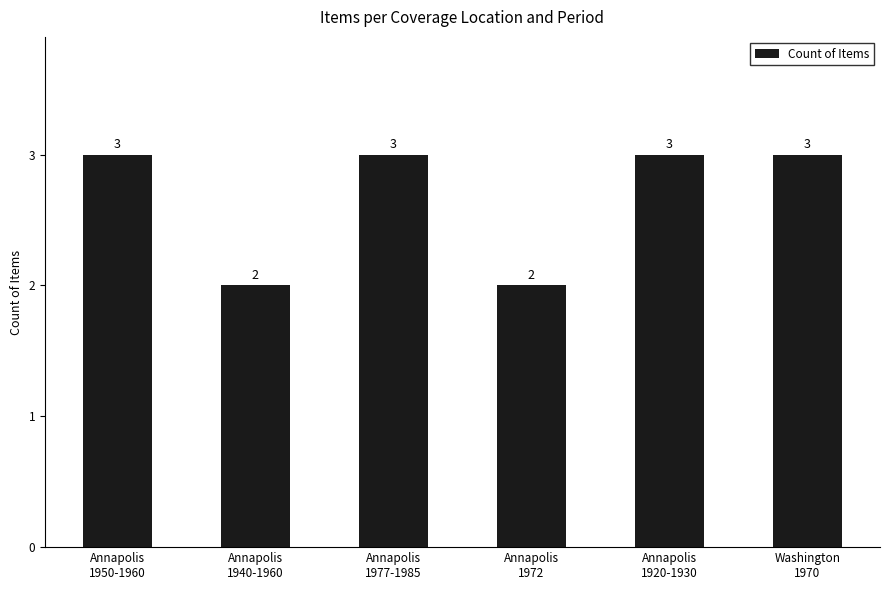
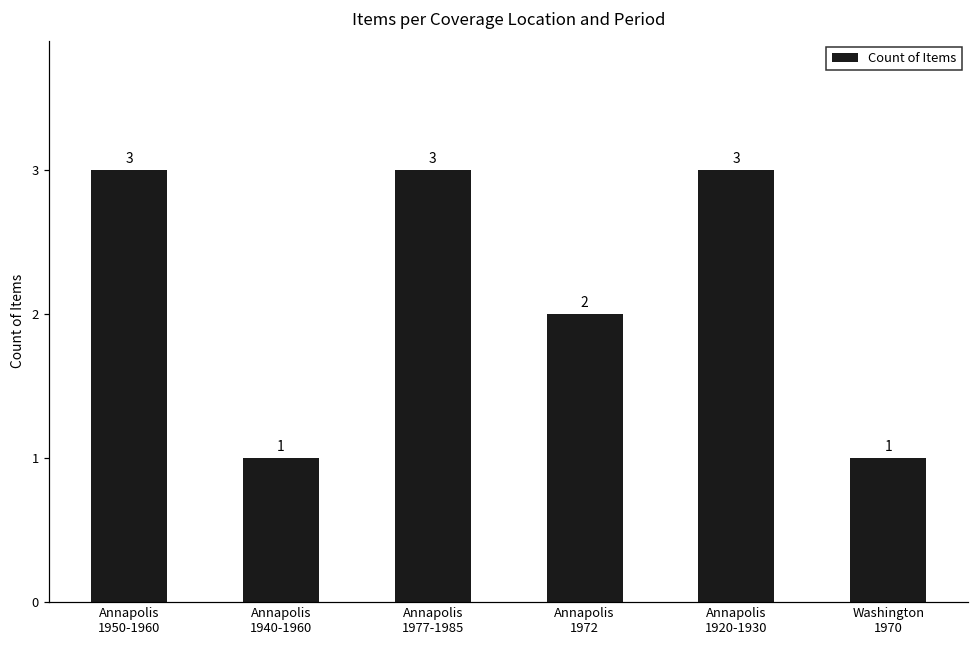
Annapolis 1940-1960: 2 -> 1
Washington 1970: 3 -> 1
